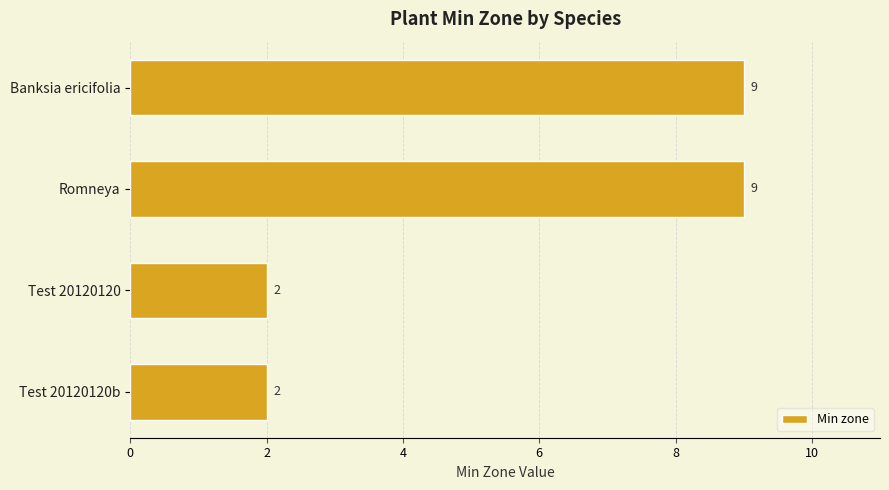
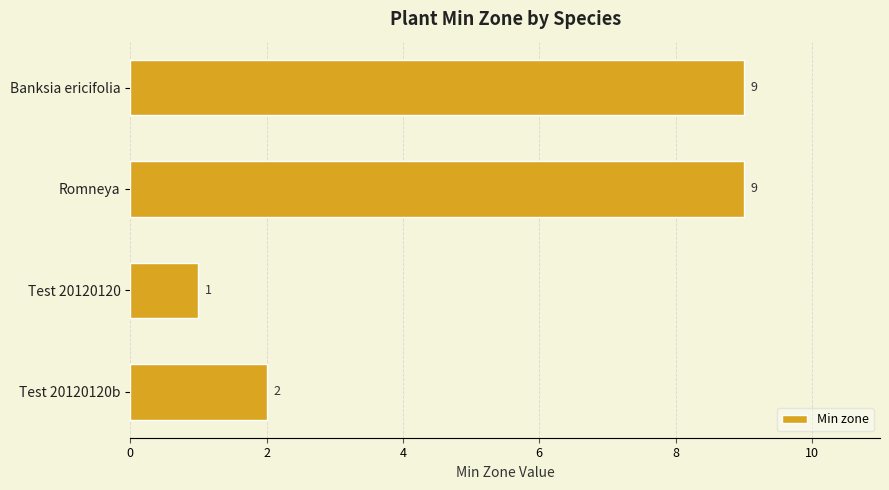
Test 20120120: 2 -> 1
